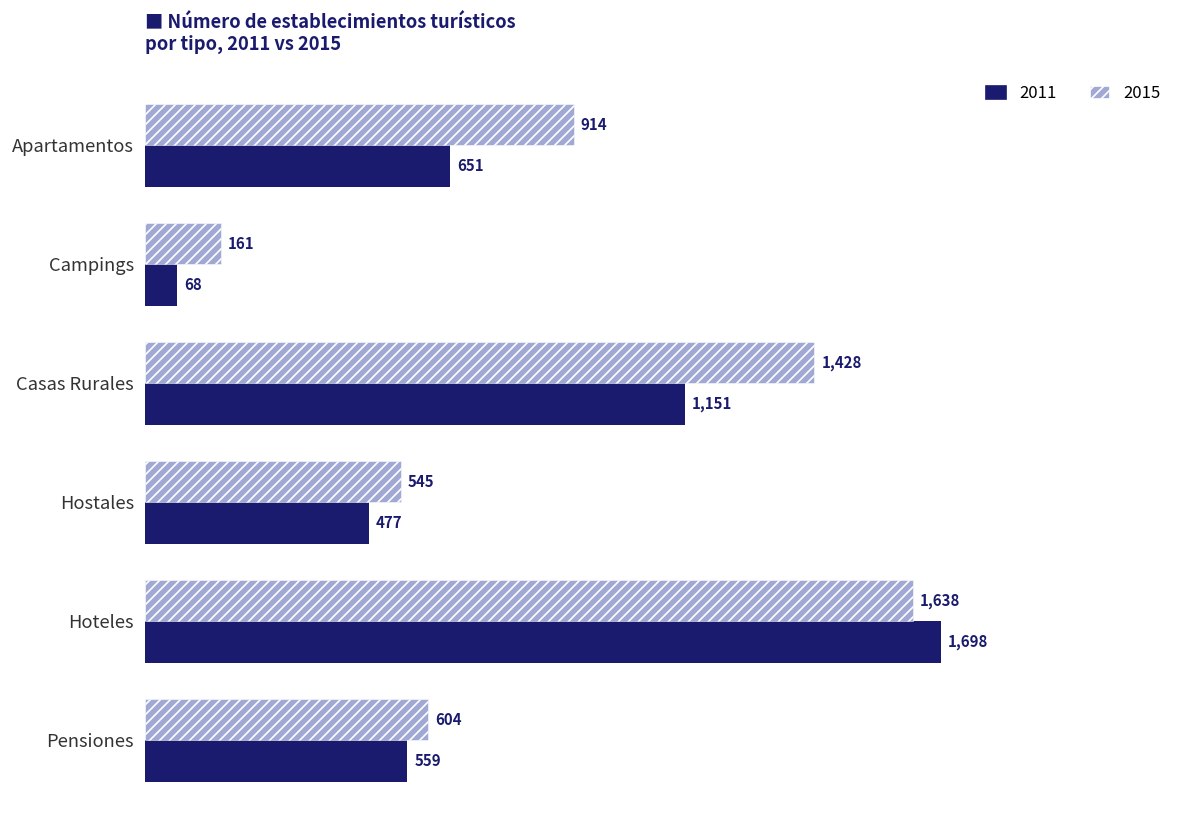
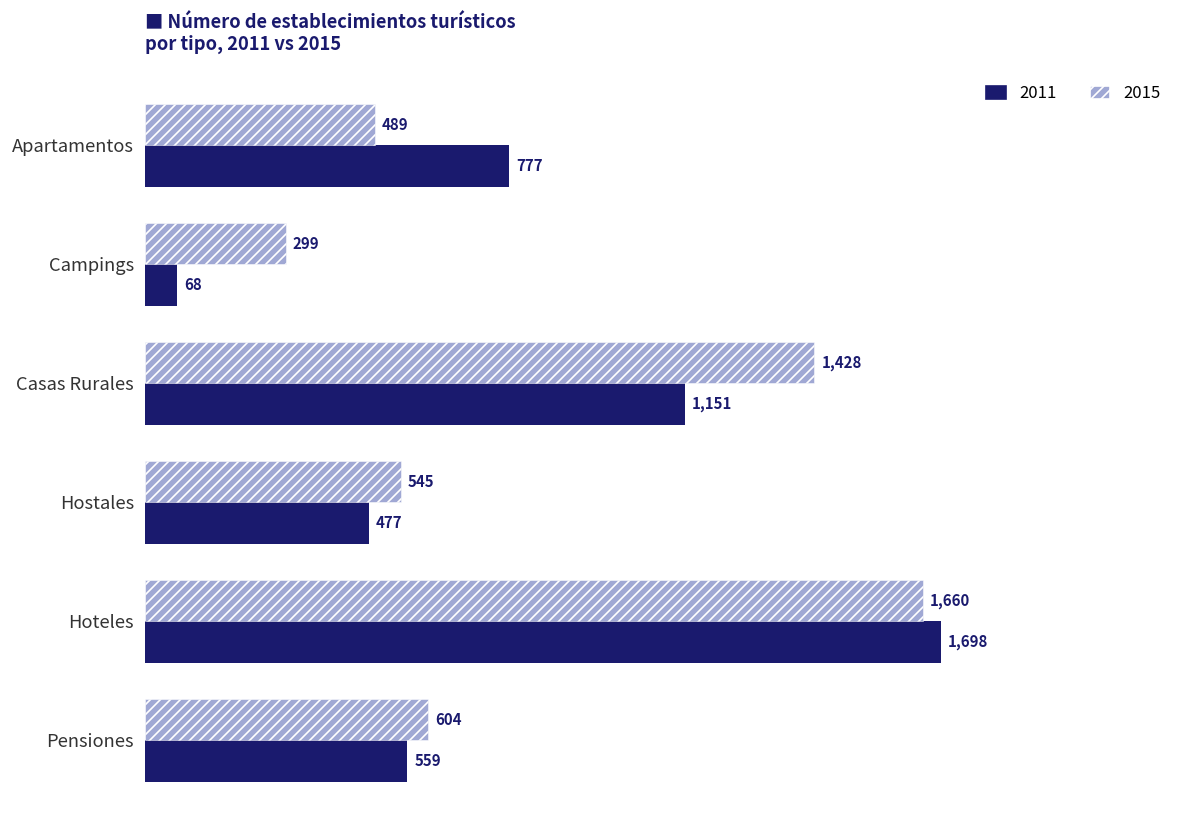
2015, Apartamentos: 914 -> 489
2011, Apartamentos: 651 -> 777
2015, Campings: 161 -> 299
2015, Hoteles: 1,638 -> 1,660
